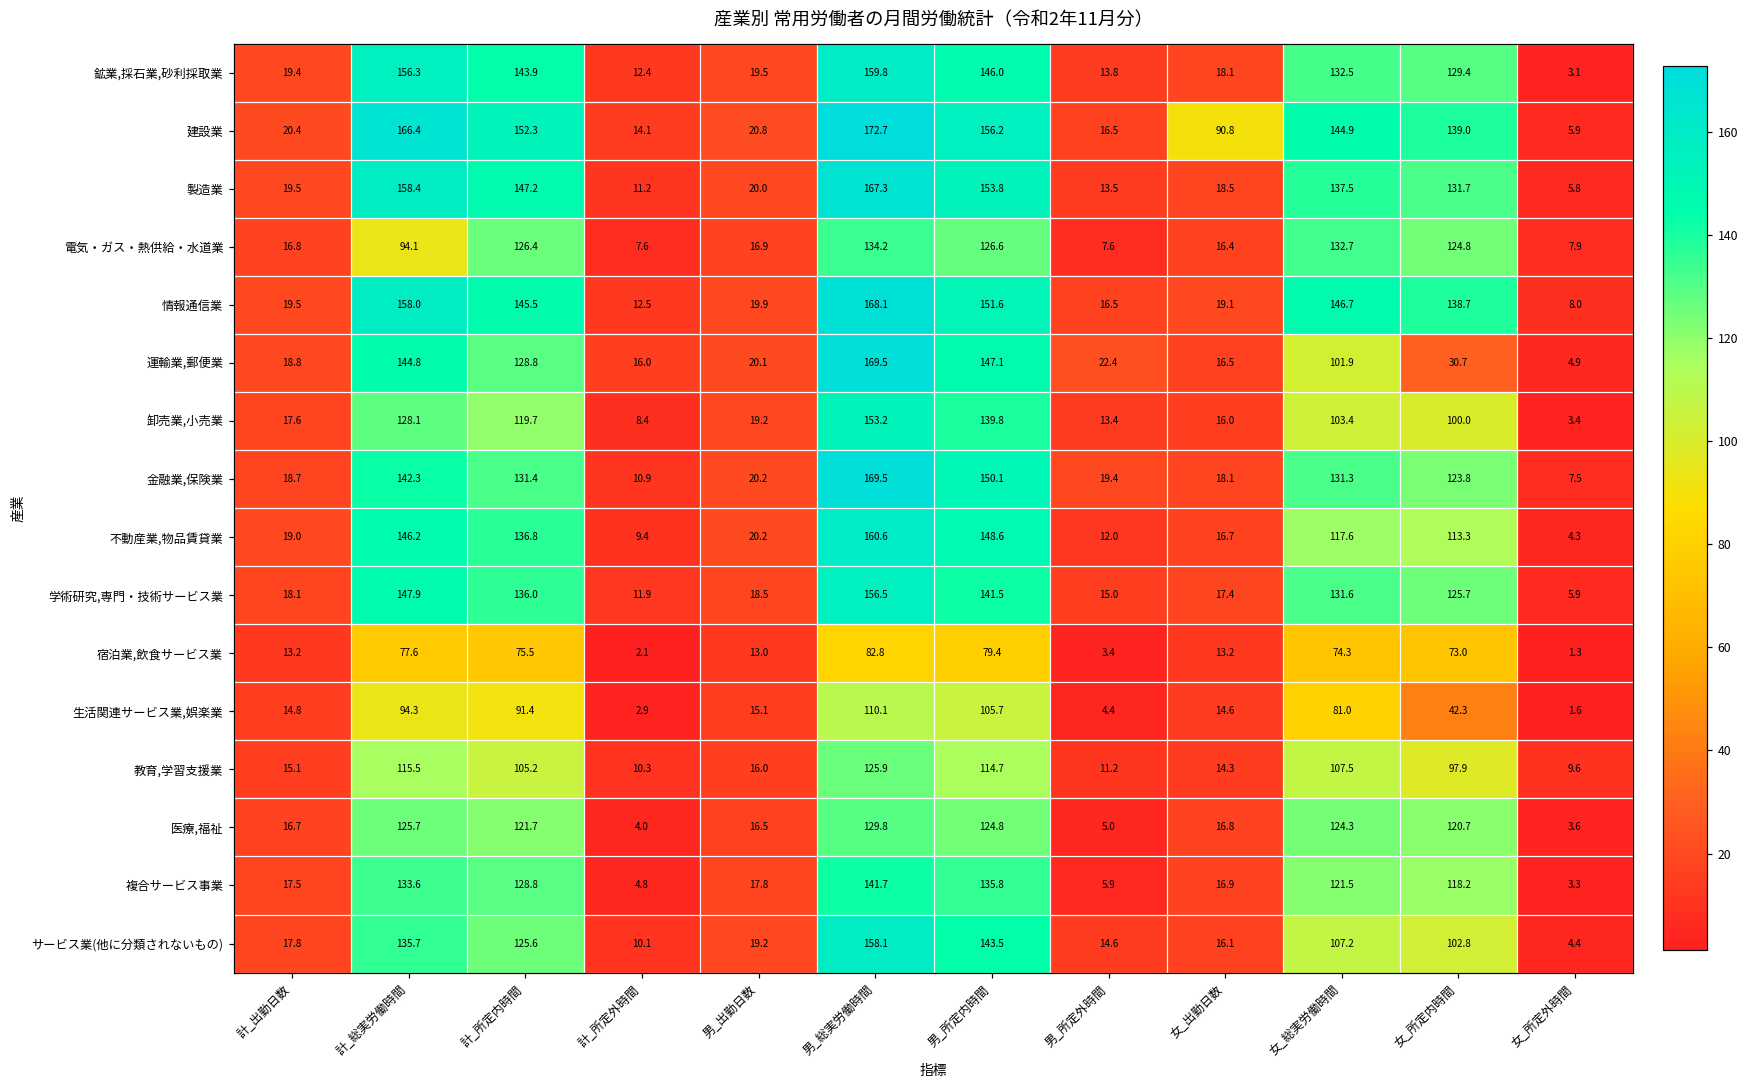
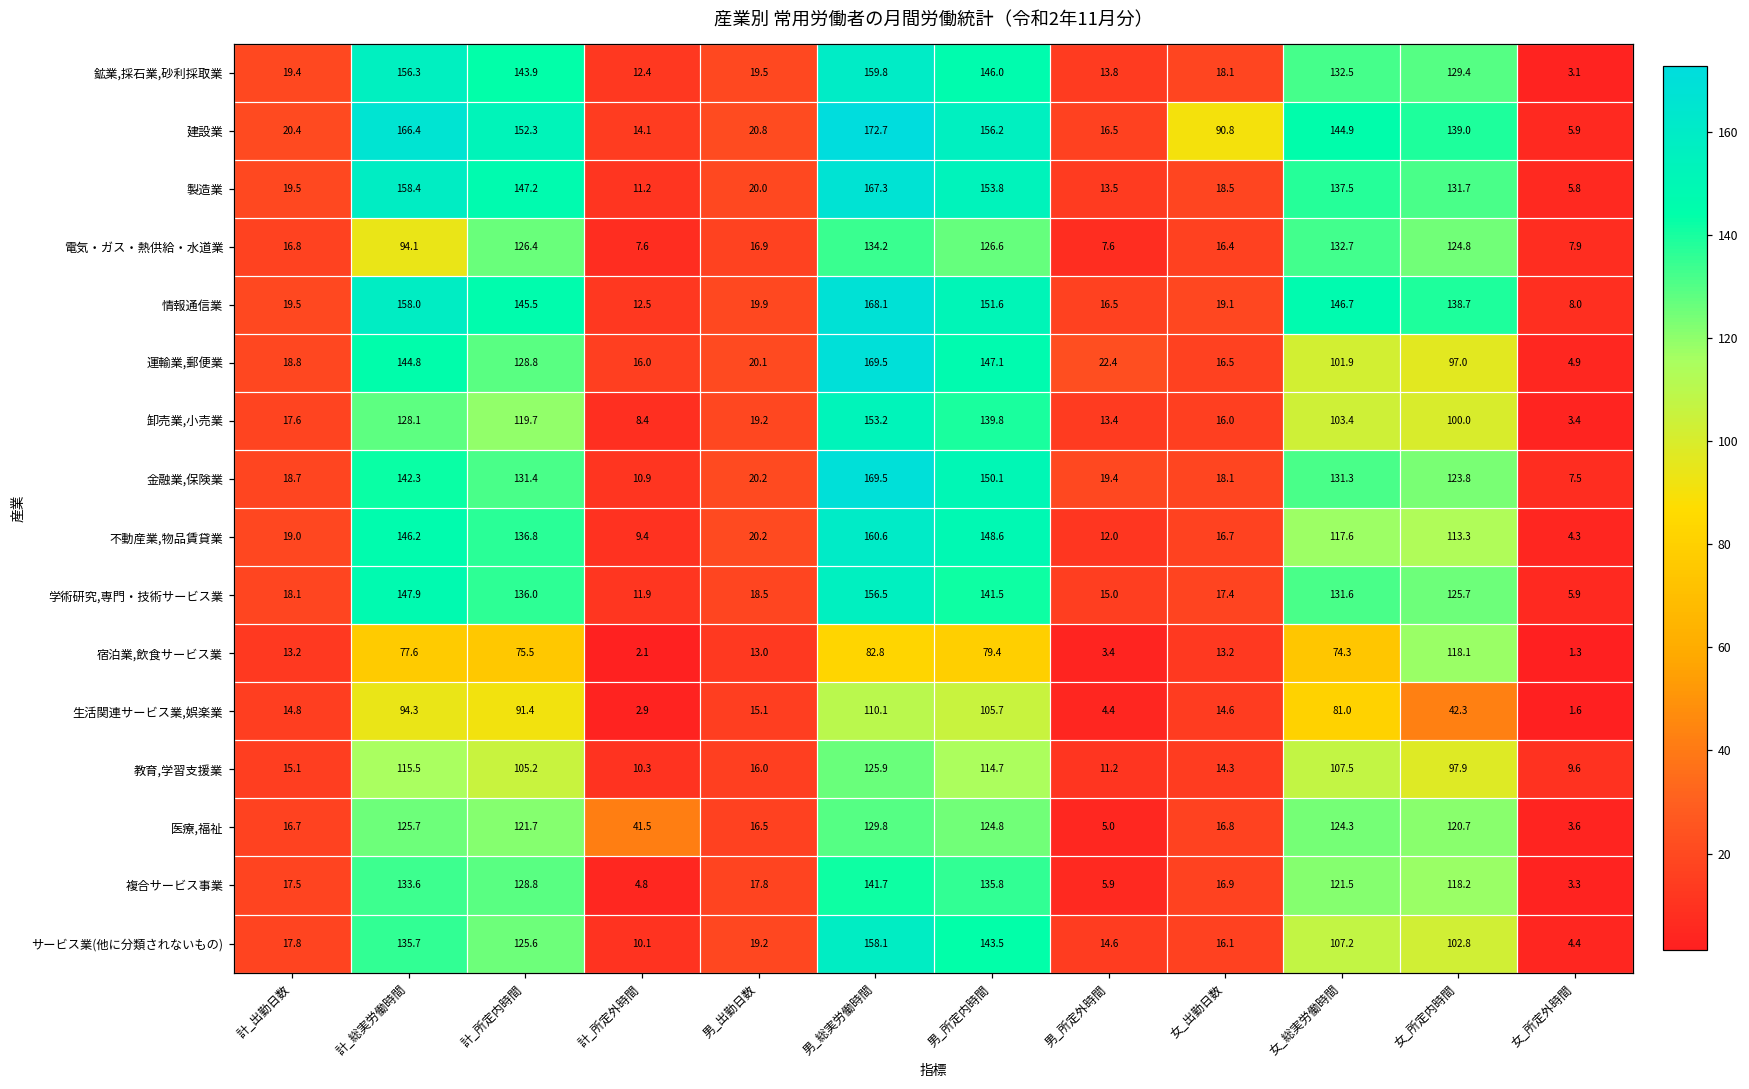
運輸業,郵便業, 女_所定内時間: 30.7 -> 97.0
宿泊業,飲食サービス業, 女_所定内時間: 73.0 -> 118.1
医療,福祉, 計_所定外時間: 4.0 -> 41.5
